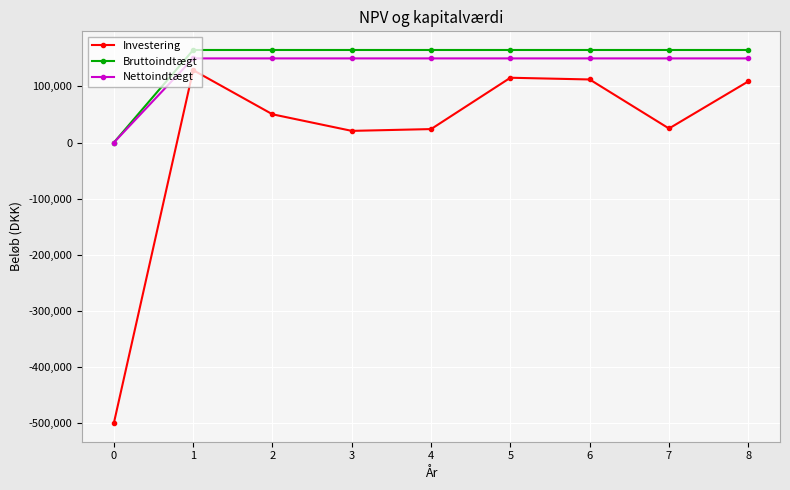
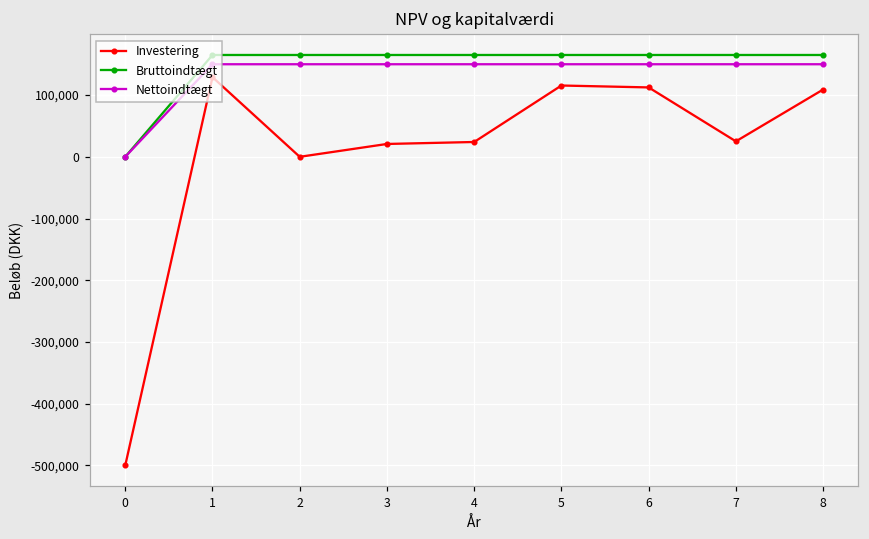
Investering, 2: 50,000 -> 0
